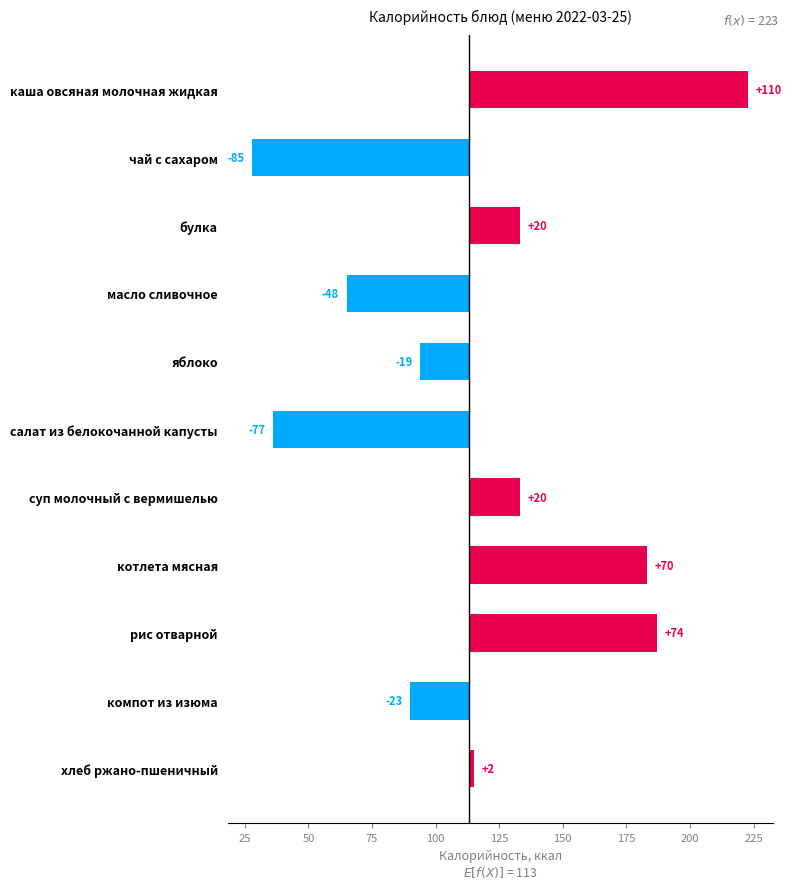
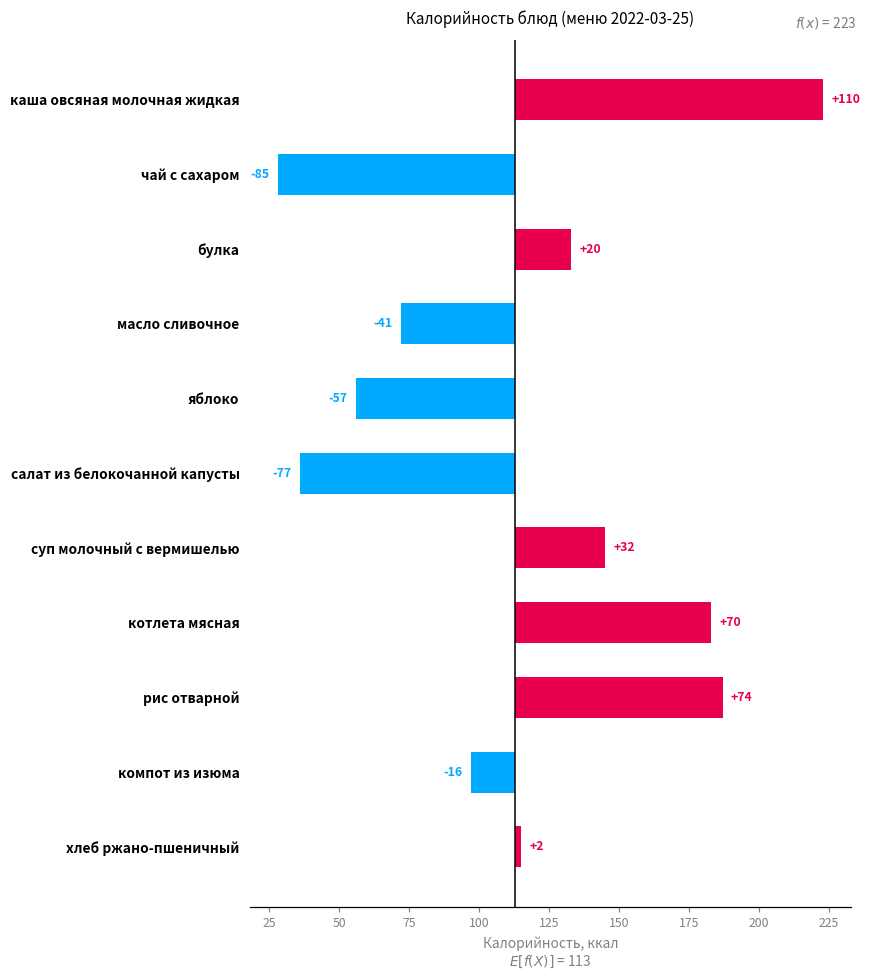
масло сливочное: -48 -> -41
яблоко: -19 -> -57
суп молочный с вермишелью: +20 -> +32
компот из изюма: -23 -> -16
